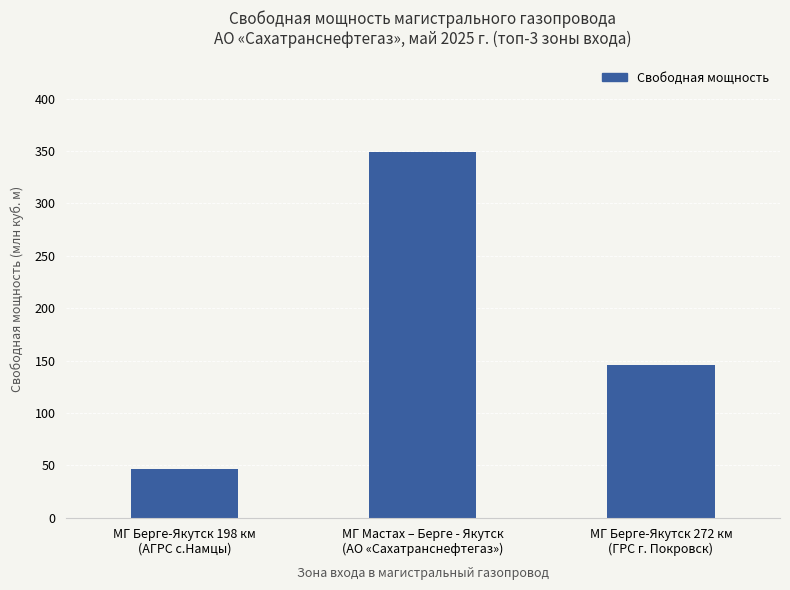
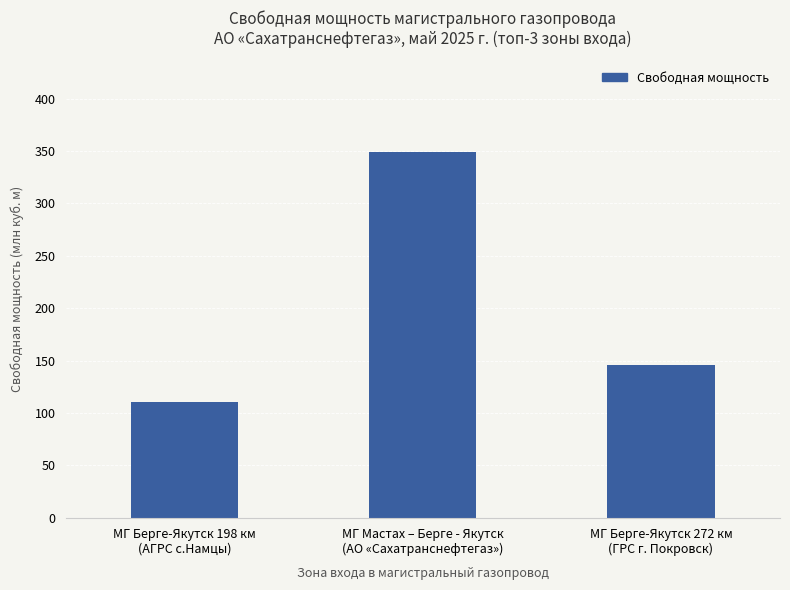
МГ Берге-Якутск 198 км (АГРС с.Намцы): 46 -> 111
